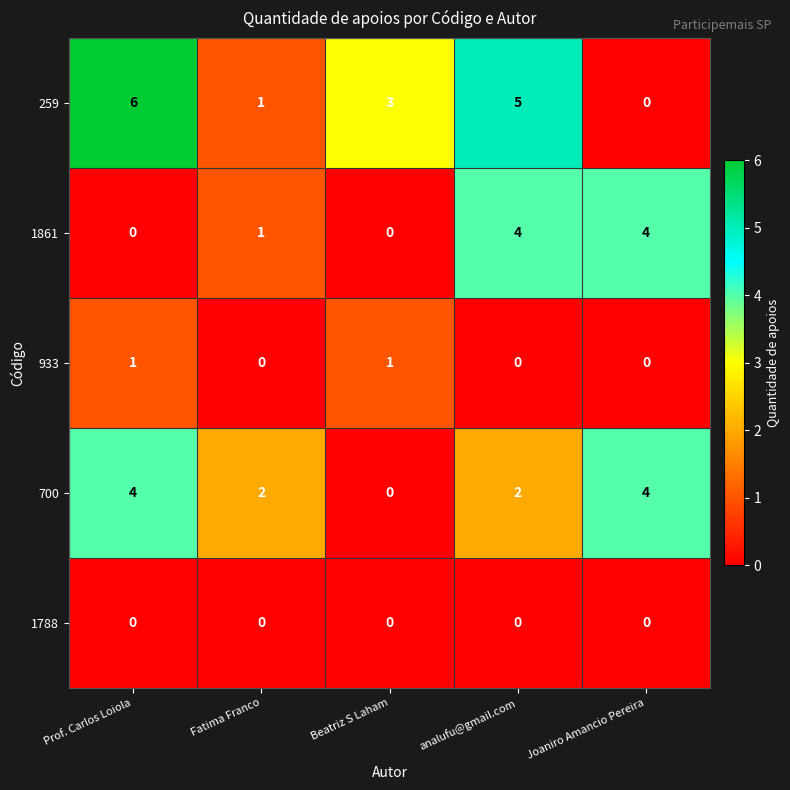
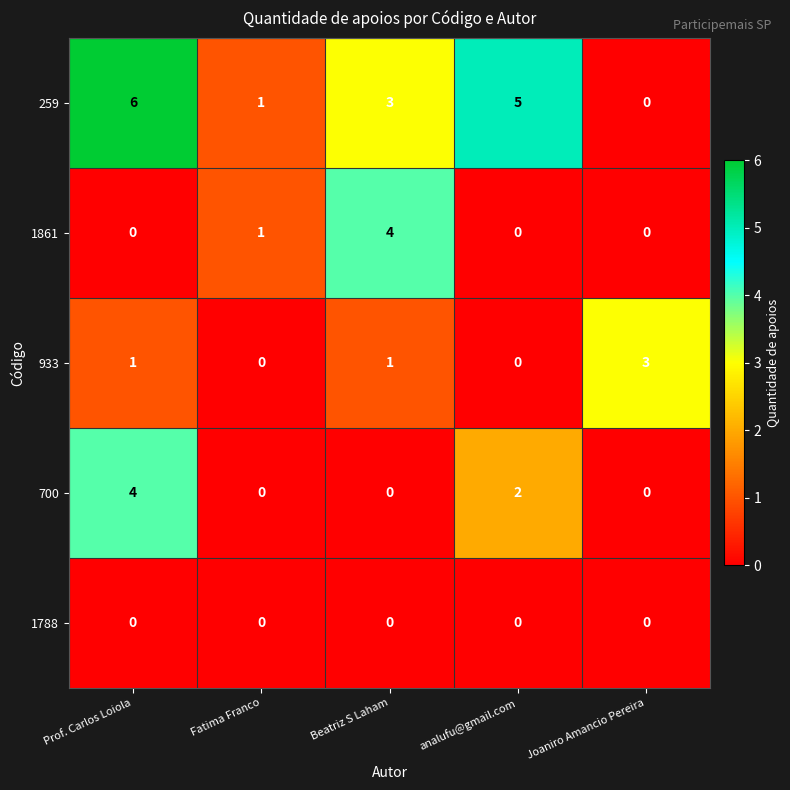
1861, Beatriz S Laham: 0 -> 4
1861, analufu@gmail.com: 4 -> 0
1861, Joaniro Amancio Pereira: 4 -> 0
933, Joaniro Amancio Pereira: 0 -> 3
700, Fatima Franco: 2 -> 0
700, Joaniro Amancio Pereira: 4 -> 0
